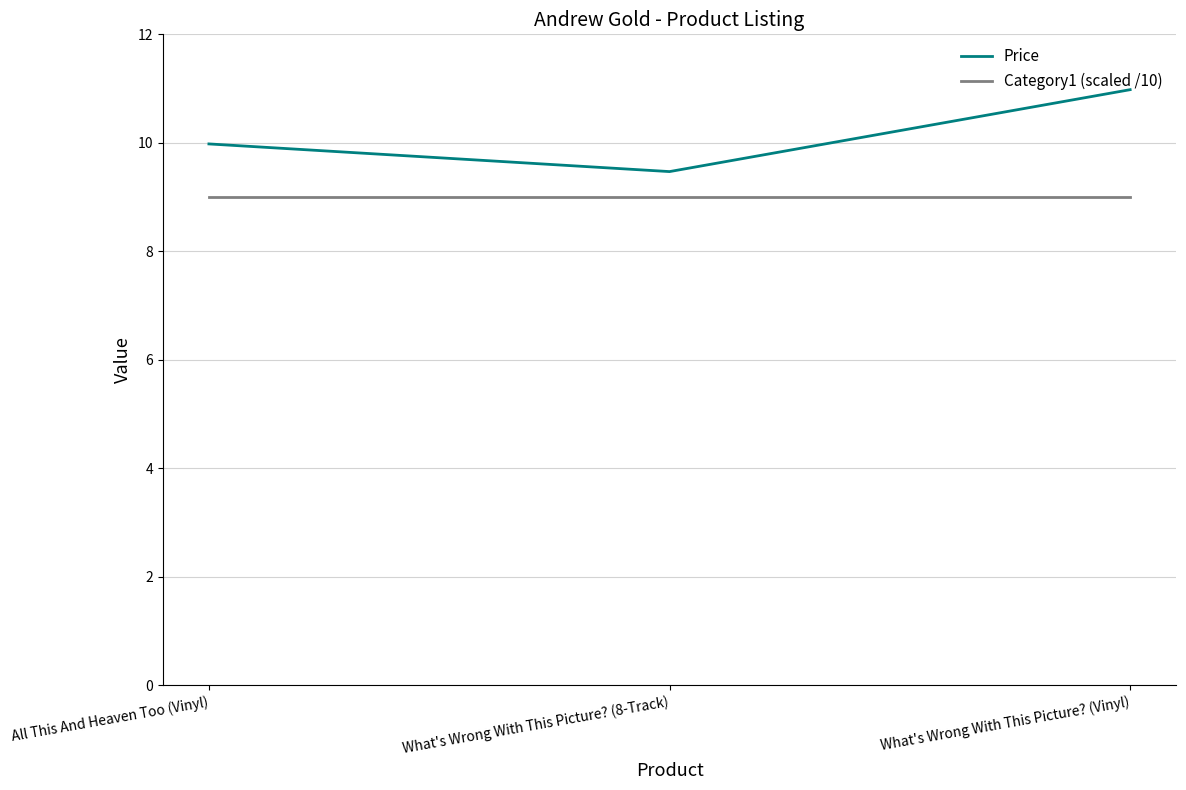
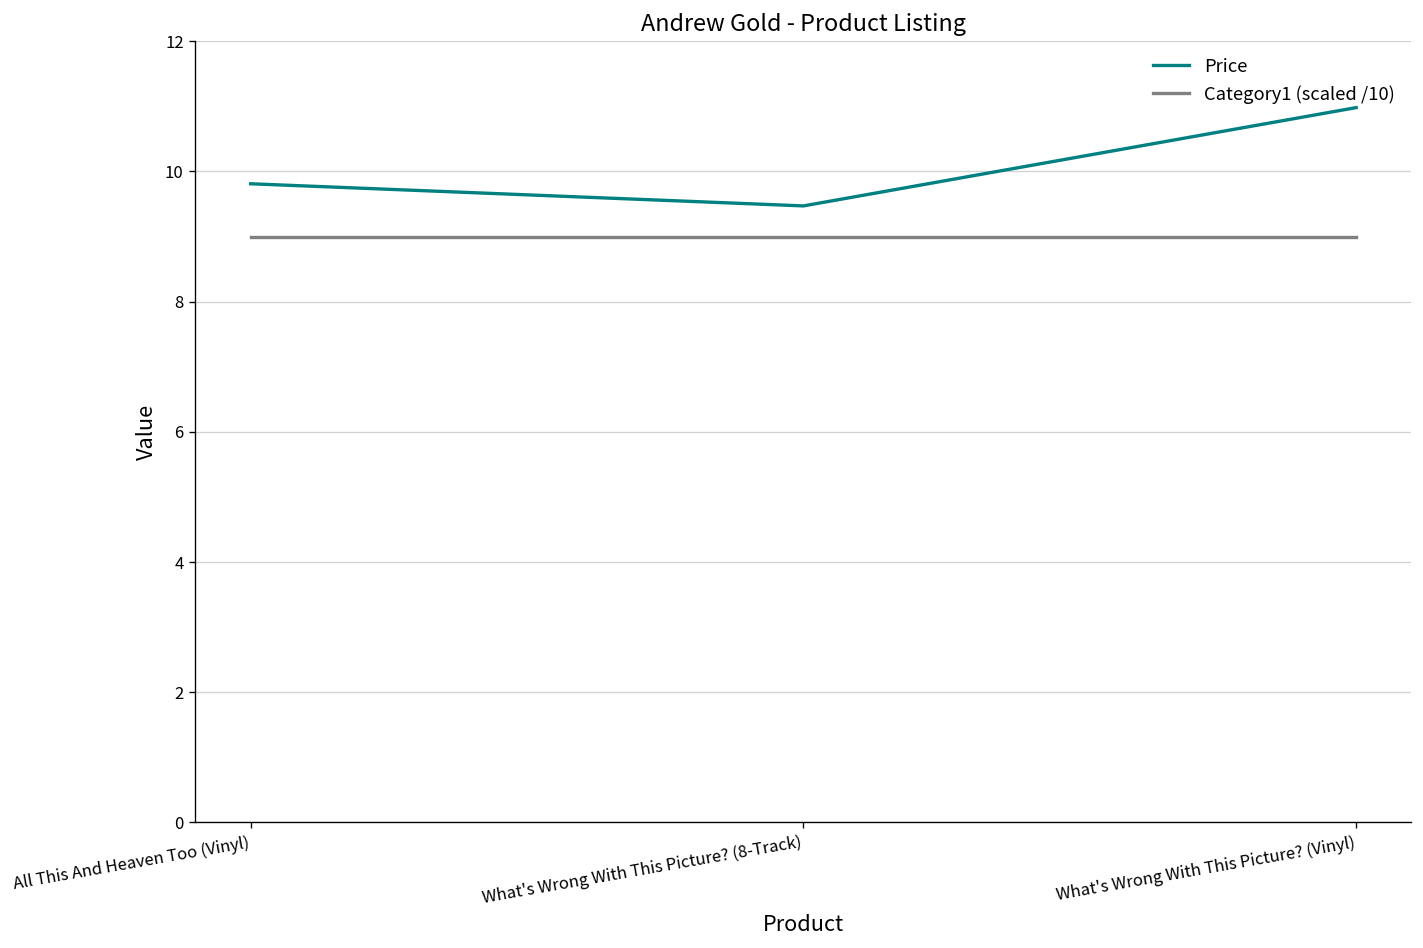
Price, All This And Heaven Too (Vinyl): 10.0 -> 9.8
